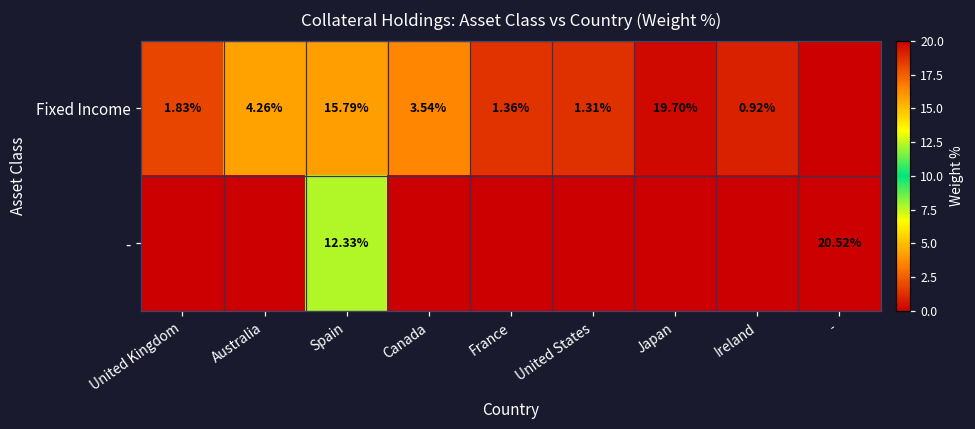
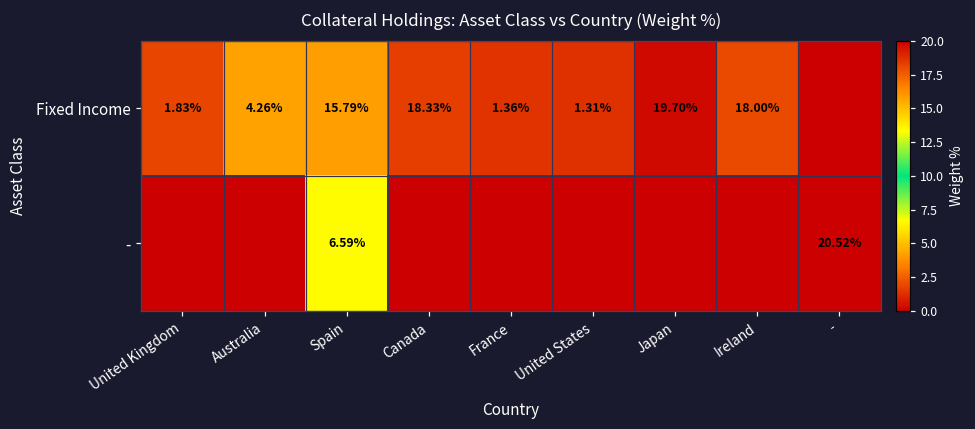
Fixed Income, Canada: 3.54% -> 18.33%
Fixed Income, Ireland: 0.92% -> 18.00%
-, Spain: 12.33% -> 6.59%
